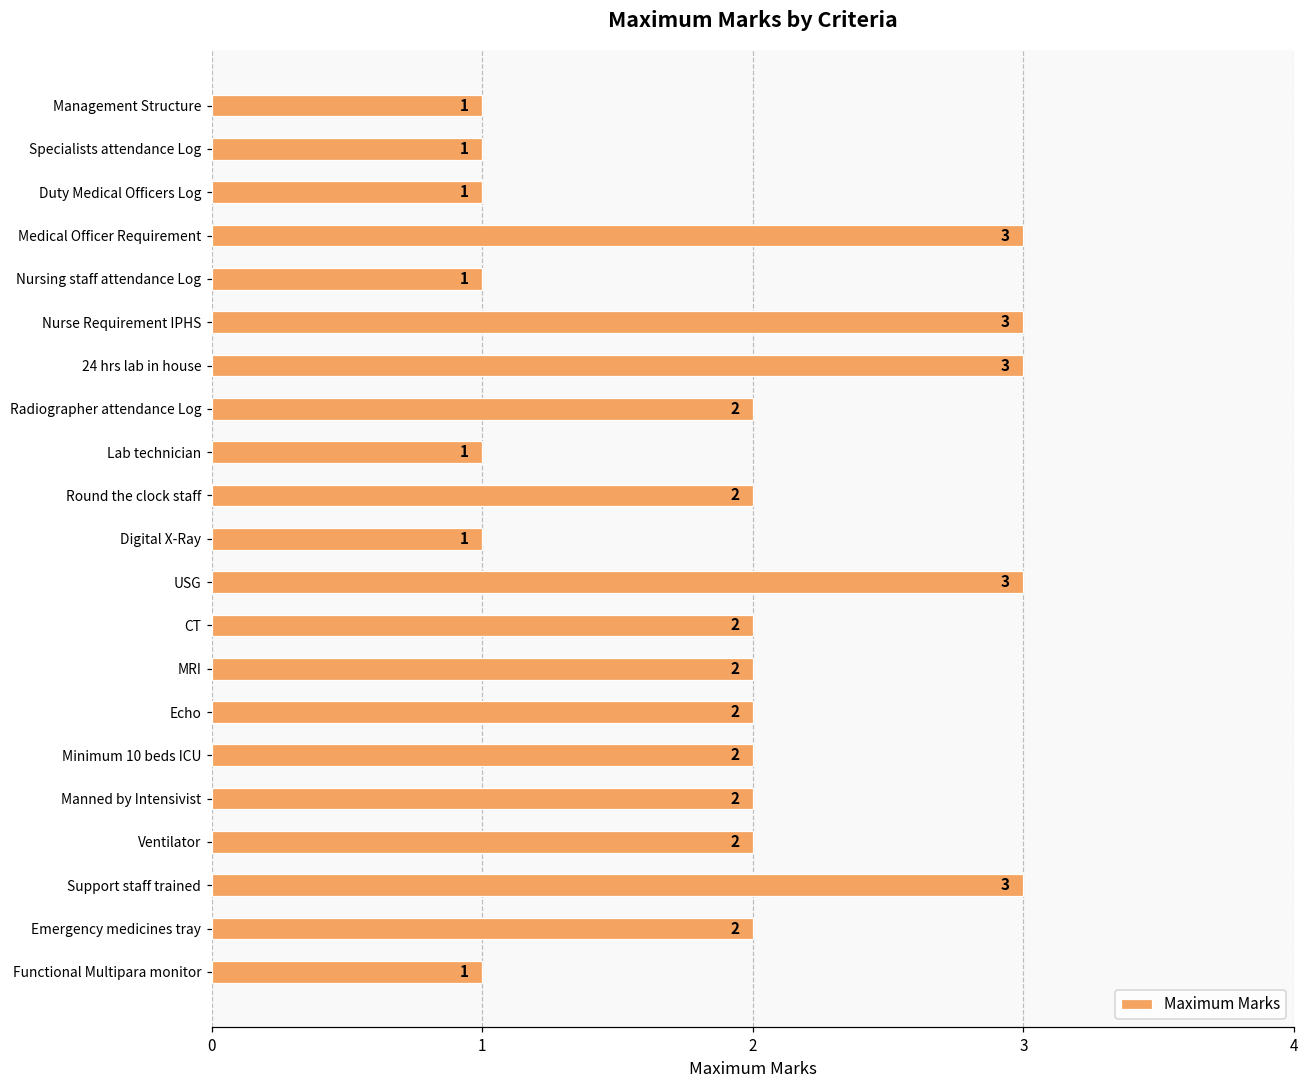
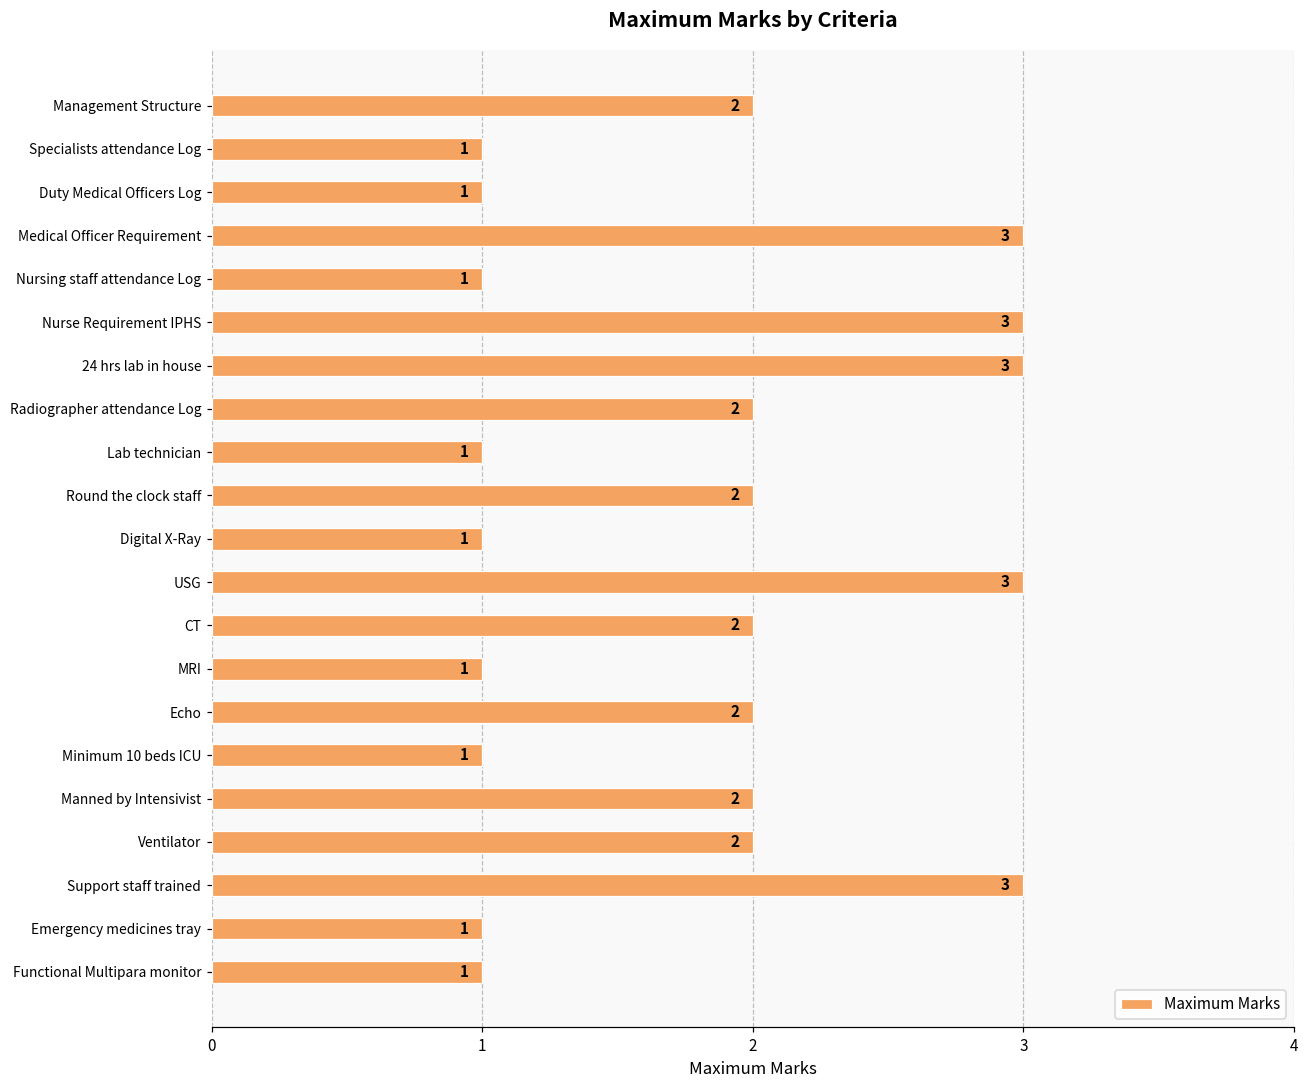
Management Structure: 1 -> 2
MRI: 2 -> 1
Minimum 10 beds ICU: 2 -> 1
Emergency medicines tray: 2 -> 1
